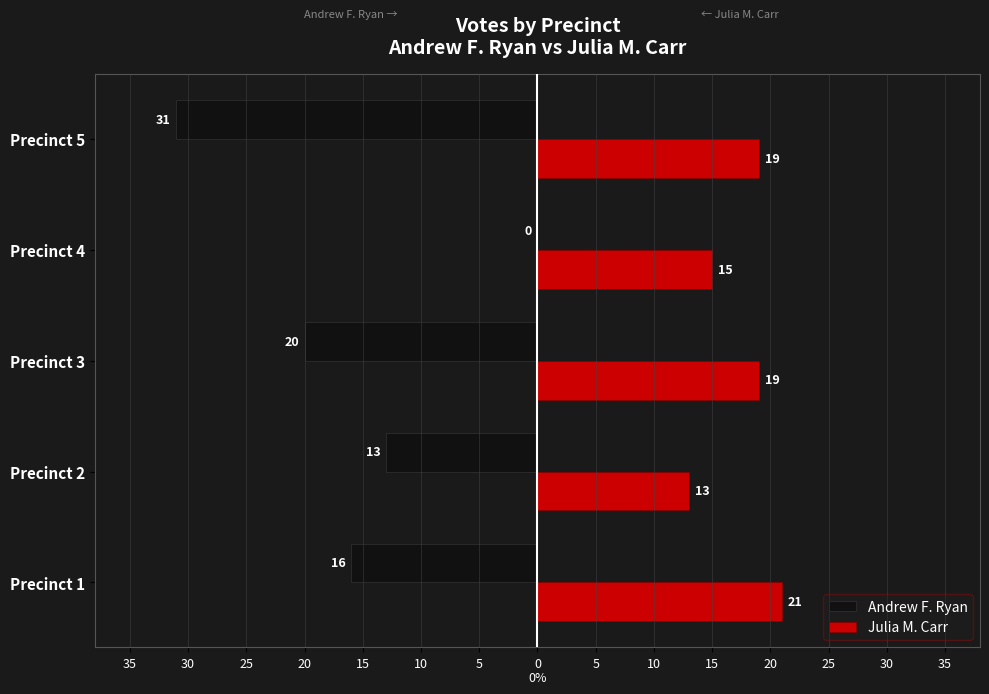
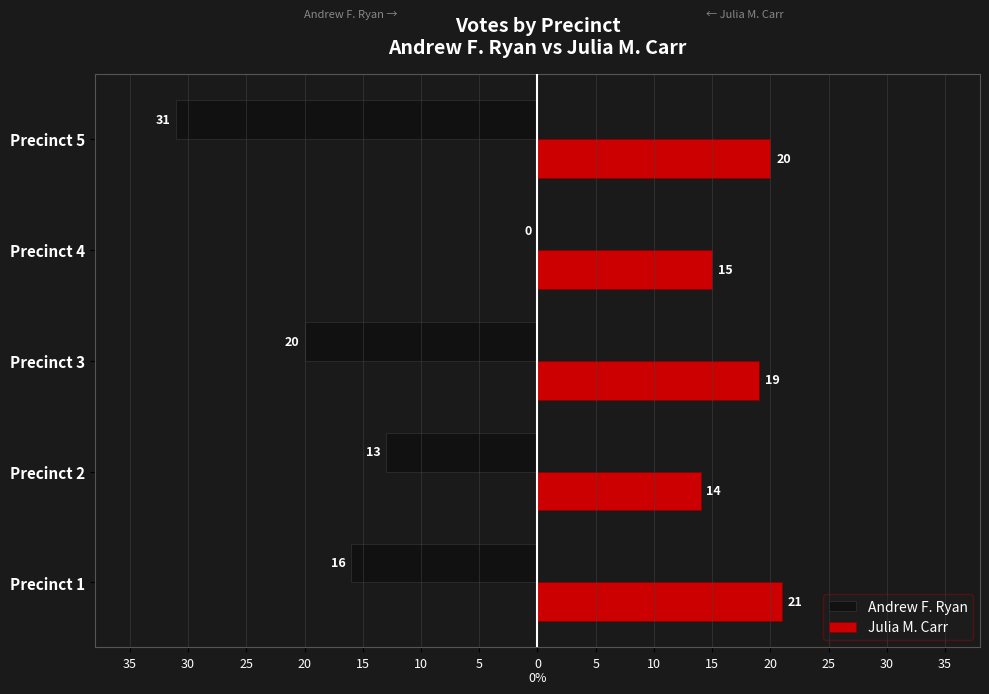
Julia M. Carr, Precinct 5: 19 -> 20
Julia M. Carr, Precinct 2: 13 -> 14
